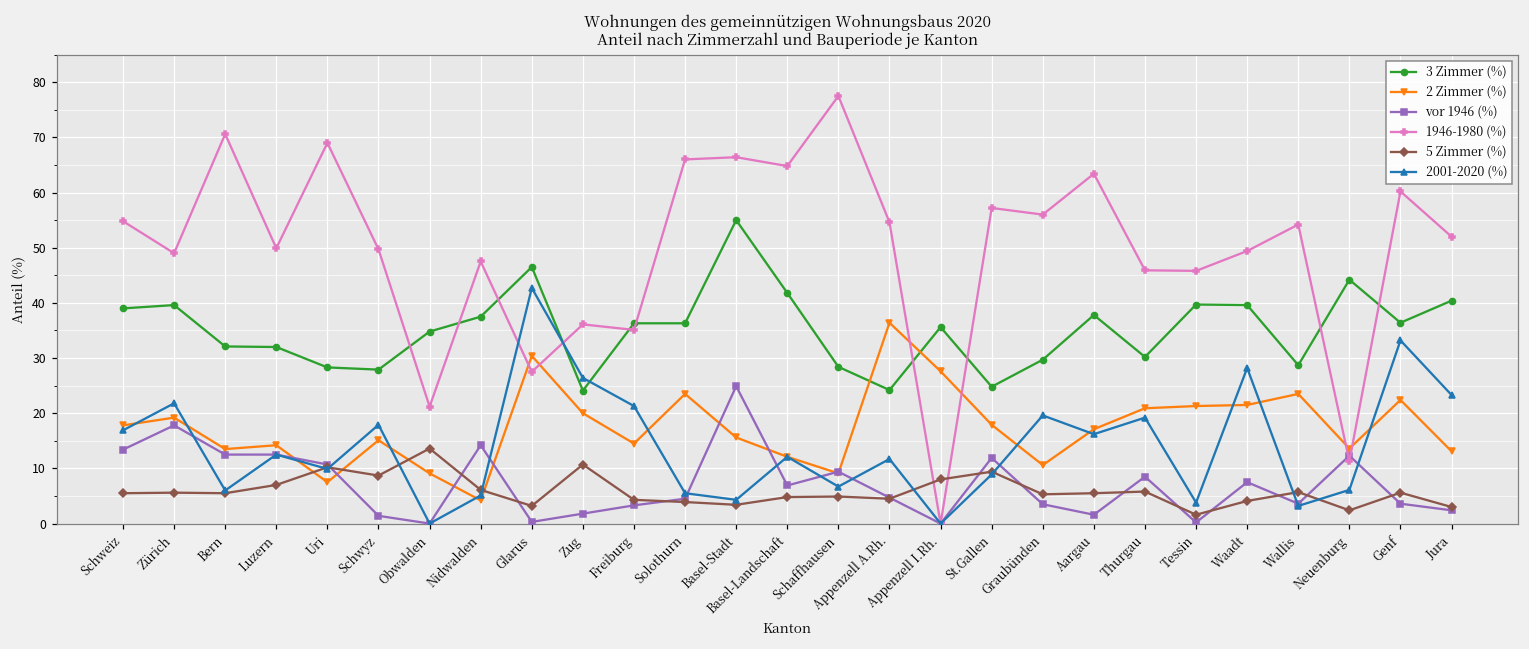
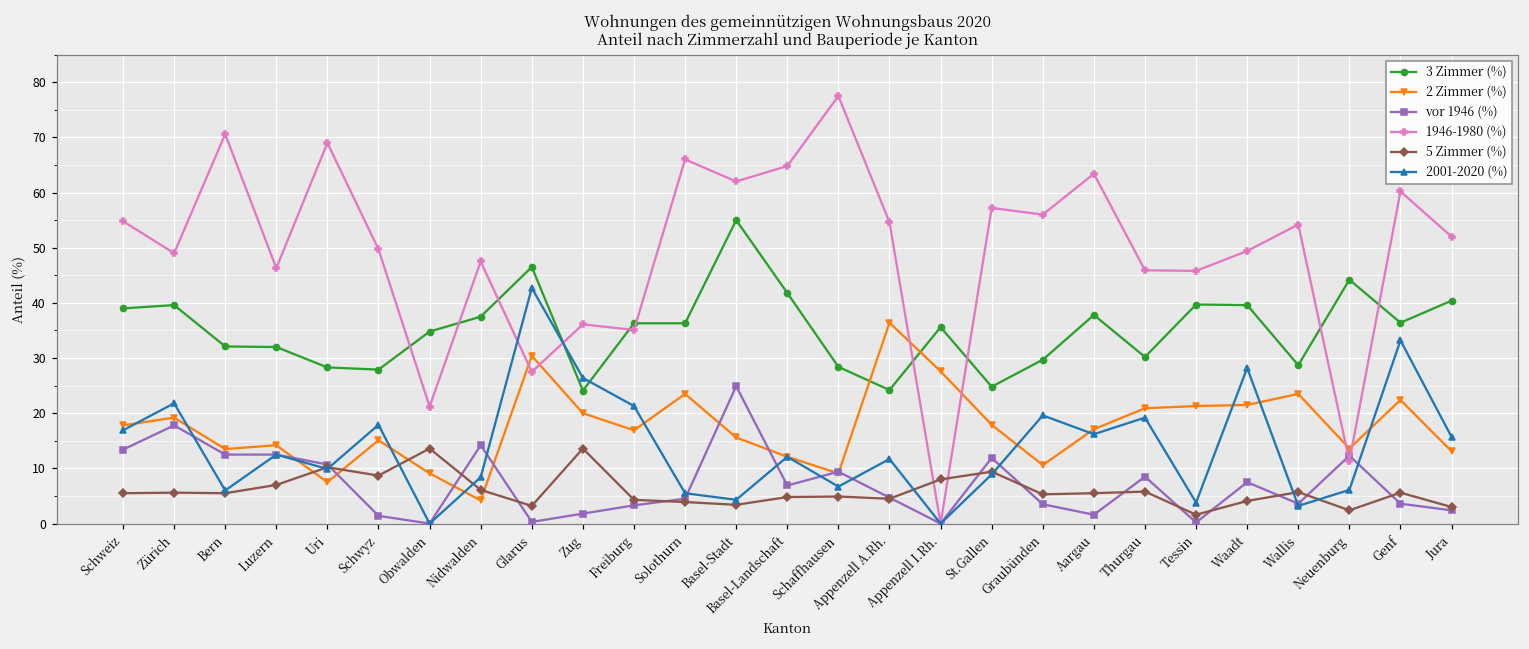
1946-1980 (%), Luzern: 50 -> 46
2001-2020 (%), Nidwalden: 5 -> 8
5 Zimmer (%), Zug: 11 -> 14
2 Zimmer (%), Freiburg: 15 -> 17
1946-1980 (%), Basel-Stadt: 66 -> 62
2001-2020 (%), Jura: 23 -> 16
